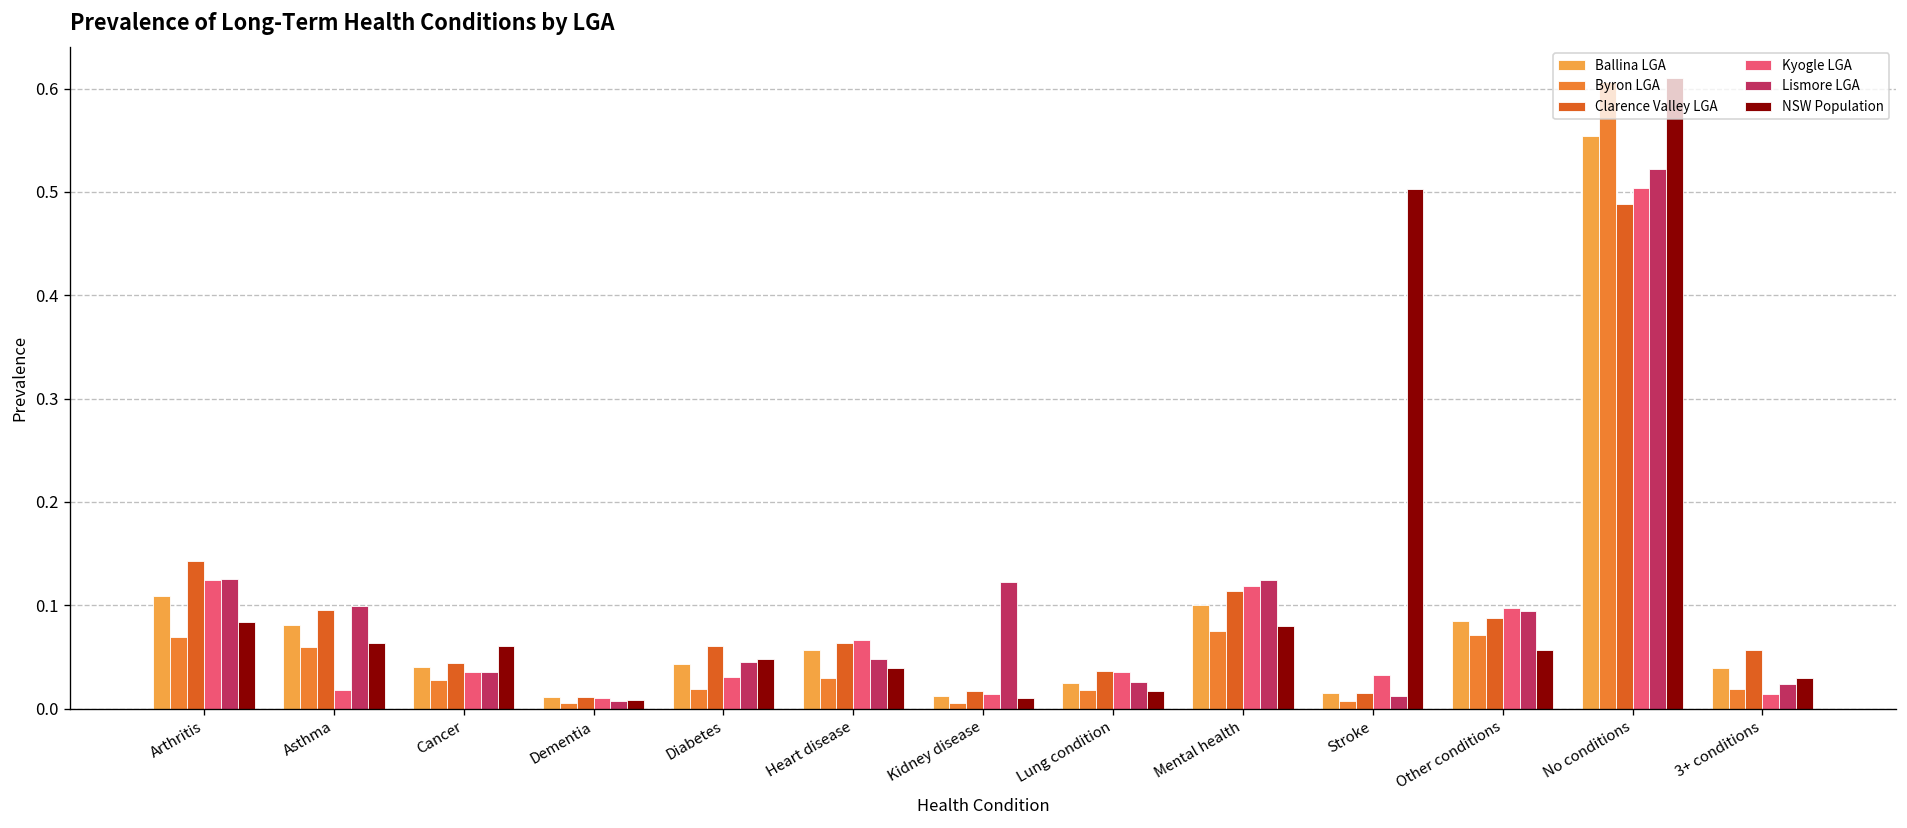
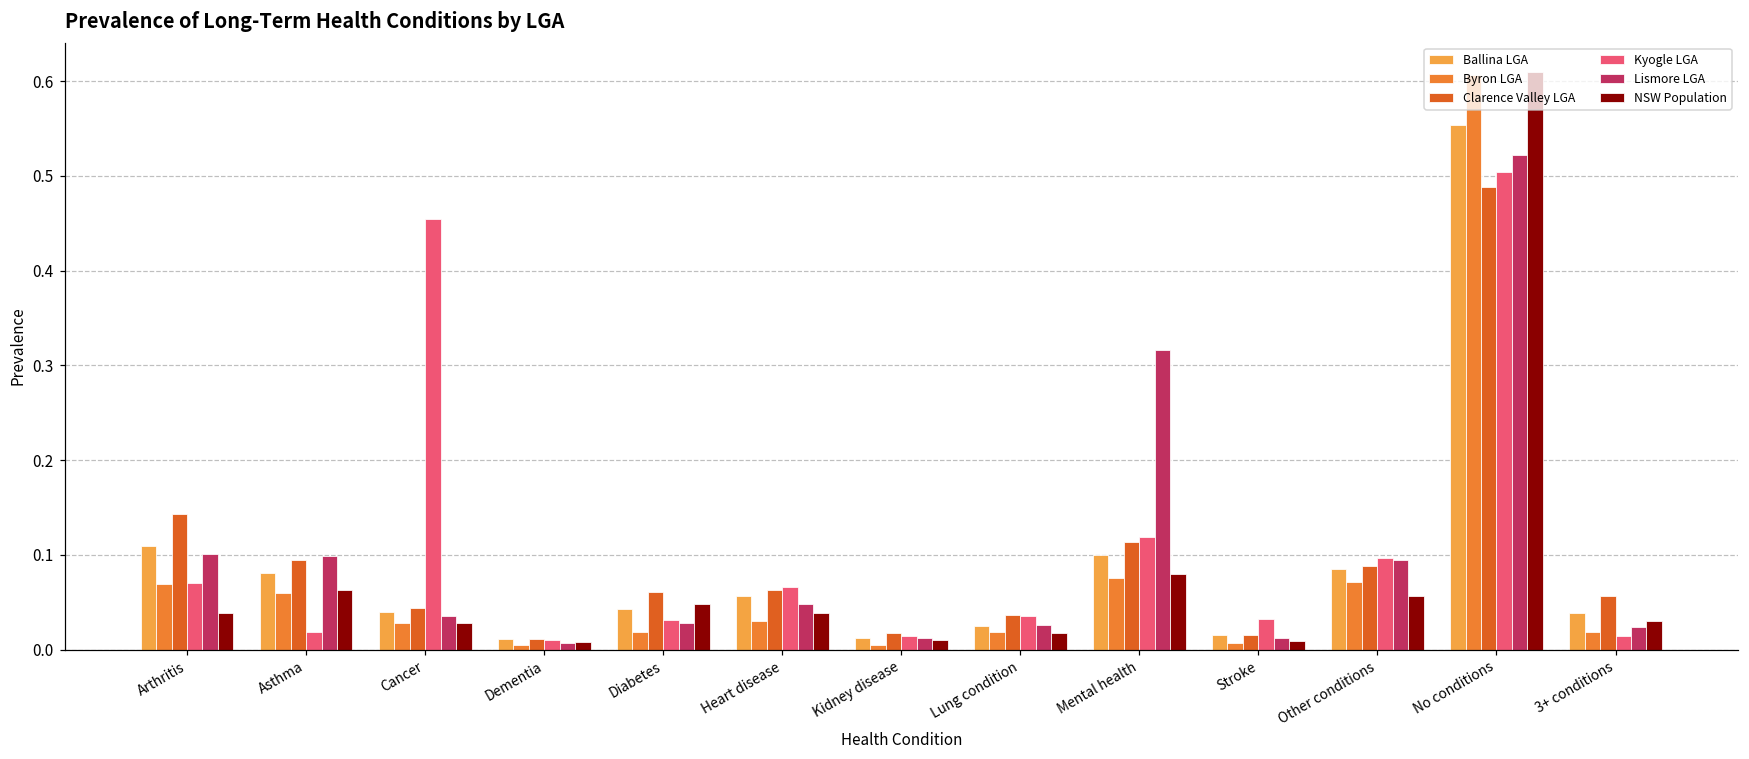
Kyogle LGA, Arthritis: 0.12 -> 0.07
Lismore LGA, Arthritis: 0.13 -> 0.10
NSW Population, Arthritis: 0.08 -> 0.04
Kyogle LGA, Cancer: 0.04 -> 0.45
NSW Population, Cancer: 0.06 -> 0.03
Lismore LGA, Diabetes: 0.05 -> 0.03
Lismore LGA, Kidney disease: 0.12 -> 0.01
Lismore LGA, Mental health: 0.12 -> 0.32
NSW Population, Stroke: 0.50 -> 0.01
